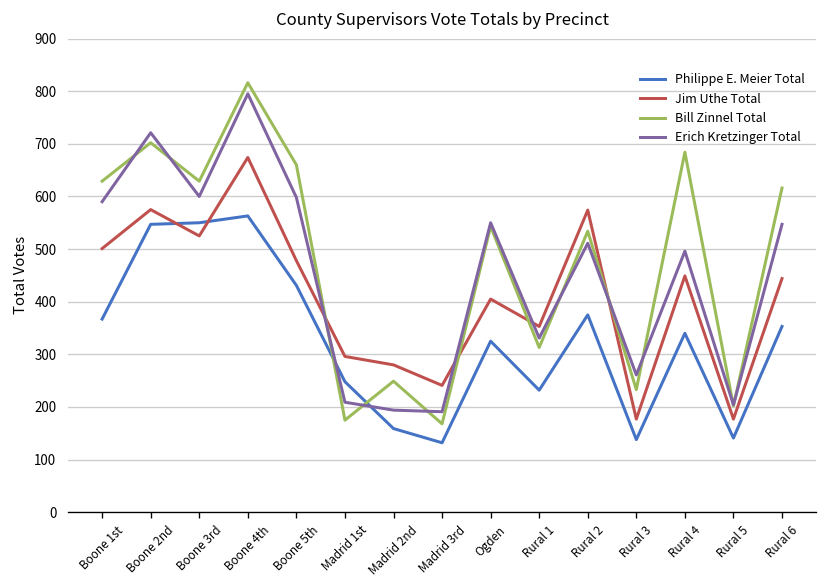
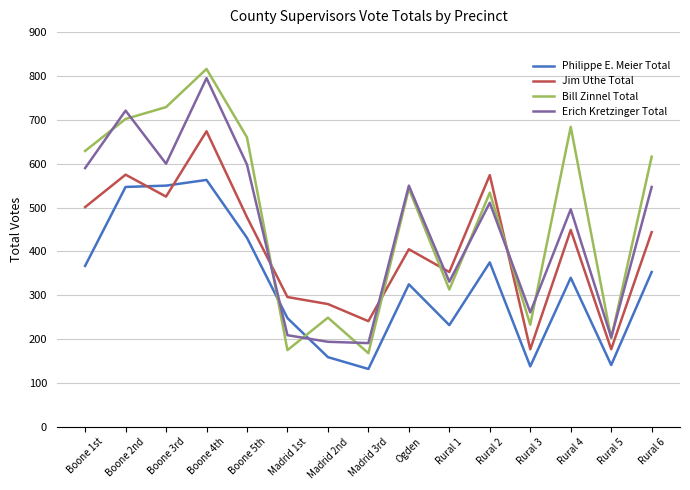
Bill Zinnel Total, Boone 3rd: 630 -> 730
